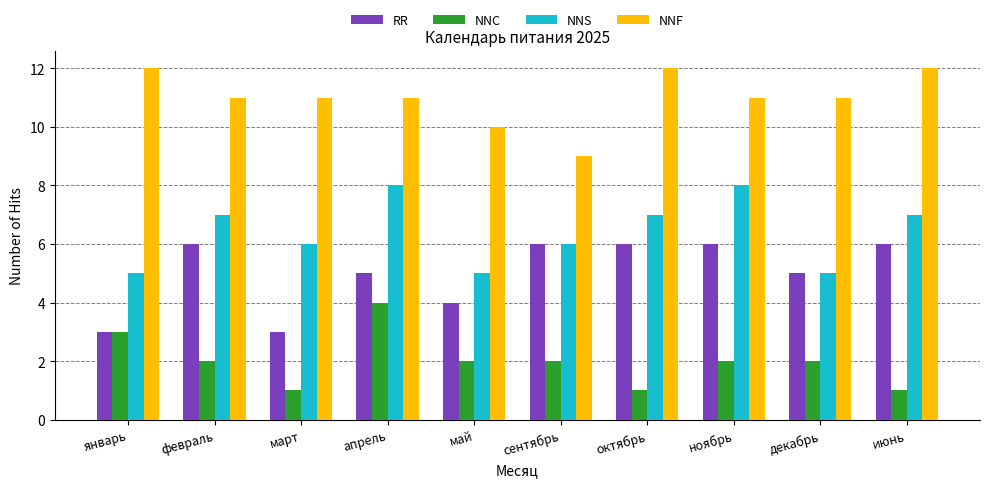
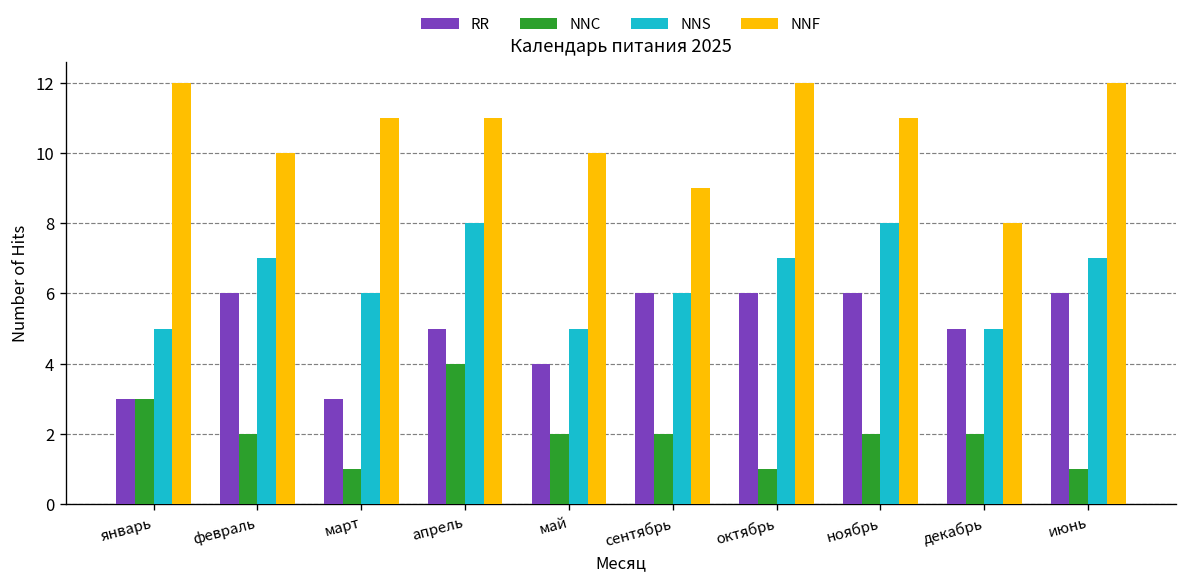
NNF, февраль: 11 -> 10
NNF, декабрь: 11 -> 8
